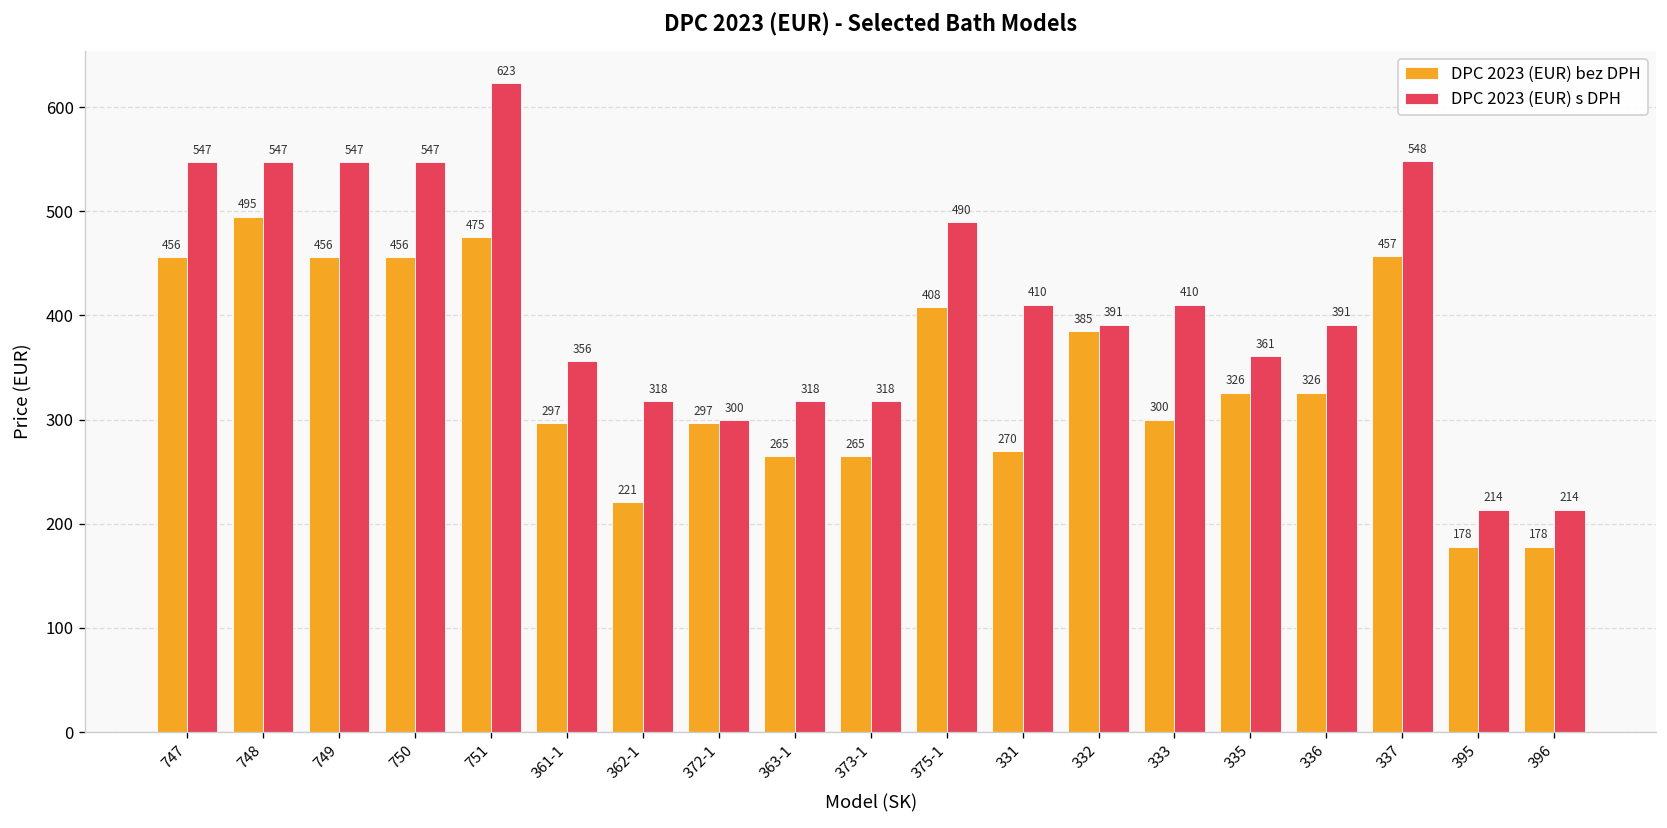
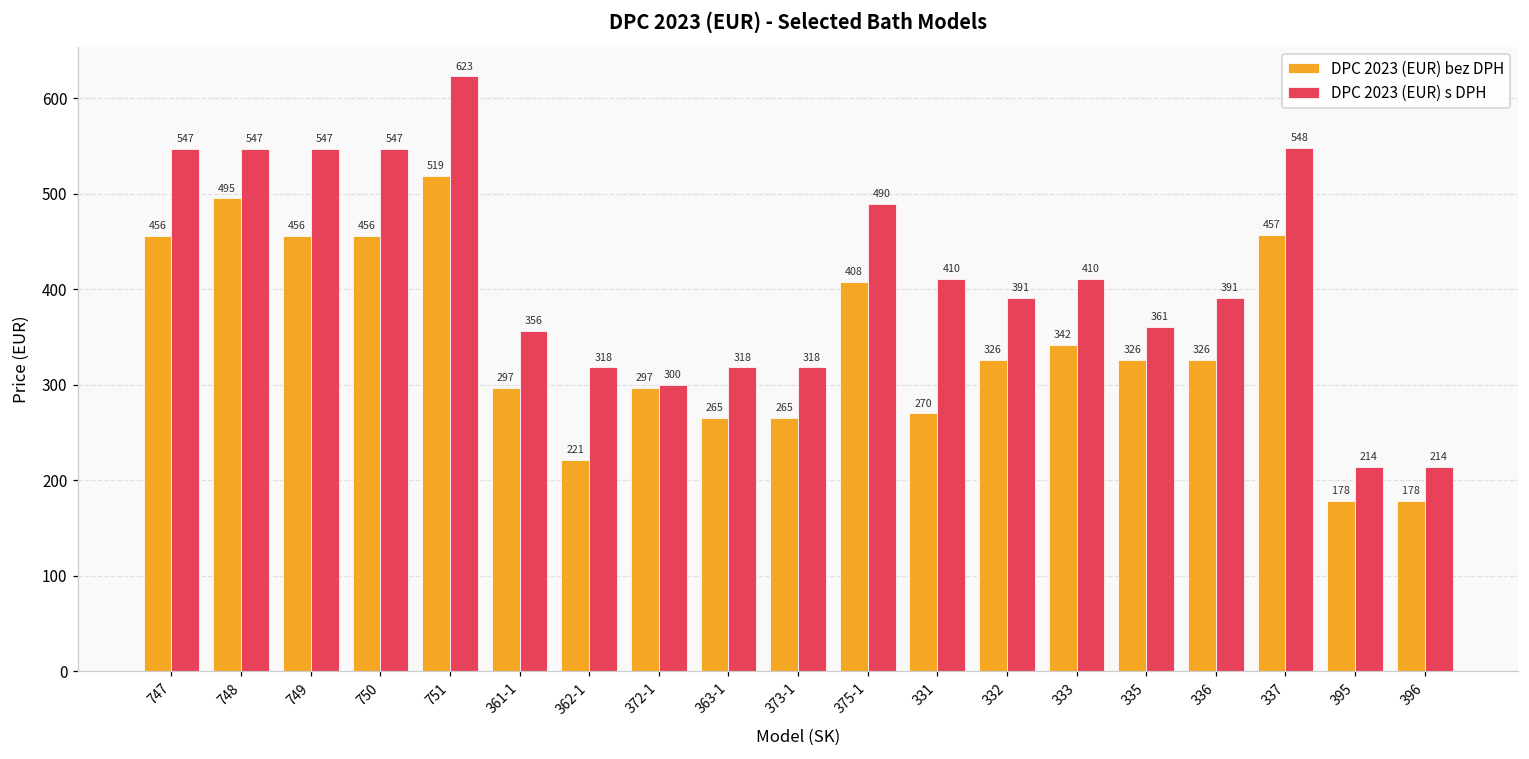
DPC 2023 (EUR) bez DPH, 751: 475 -> 519
DPC 2023 (EUR) bez DPH, 332: 385 -> 326
DPC 2023 (EUR) bez DPH, 333: 300 -> 342
